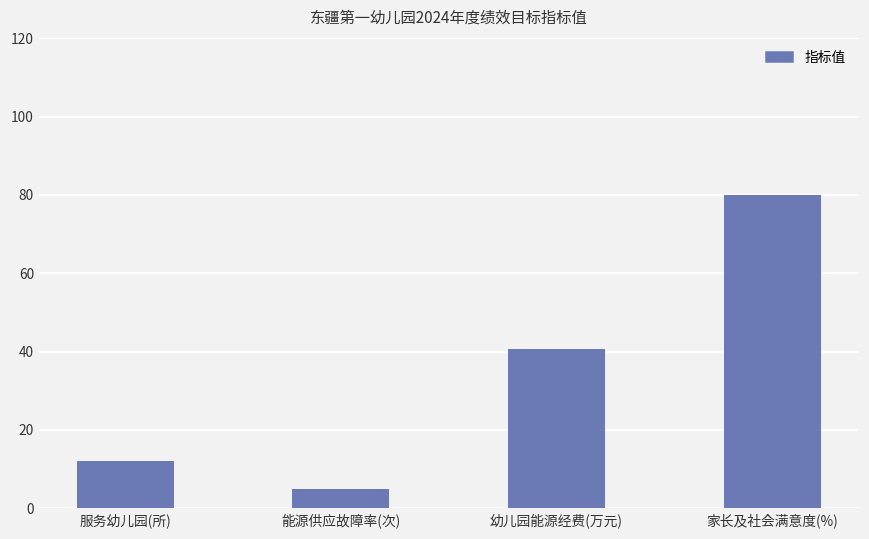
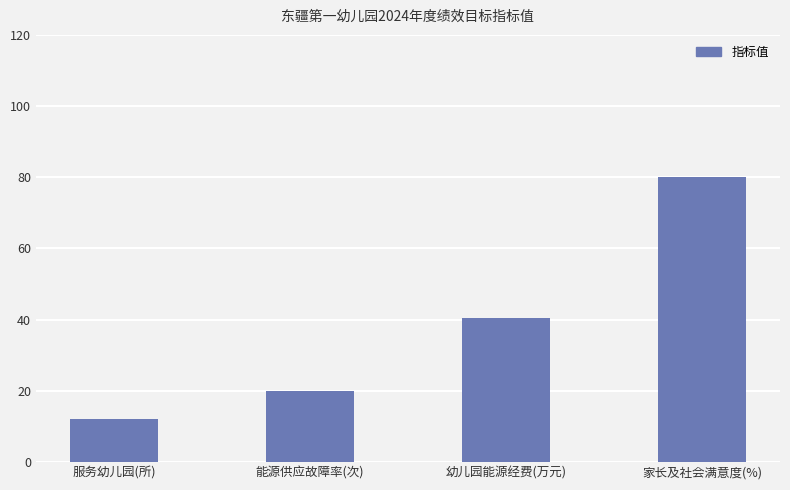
能源供应故障率(次): 5 -> 20
